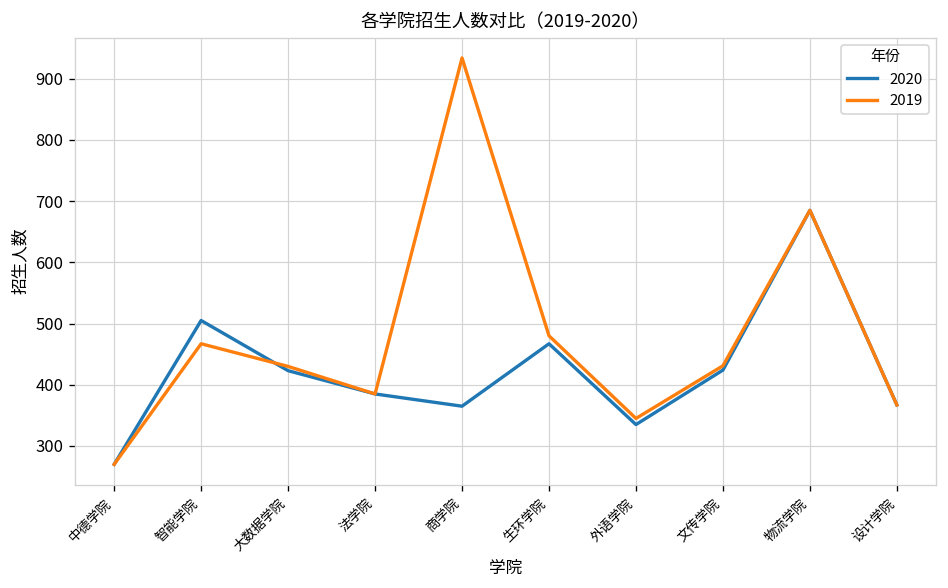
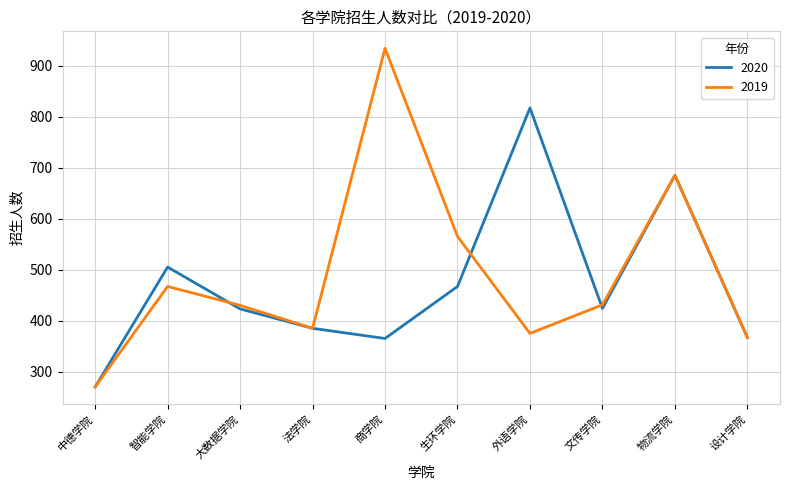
2019, 生环学院: 480 -> 570
2020, 外语学院: 340 -> 820
2019, 外语学院: 350 -> 380
